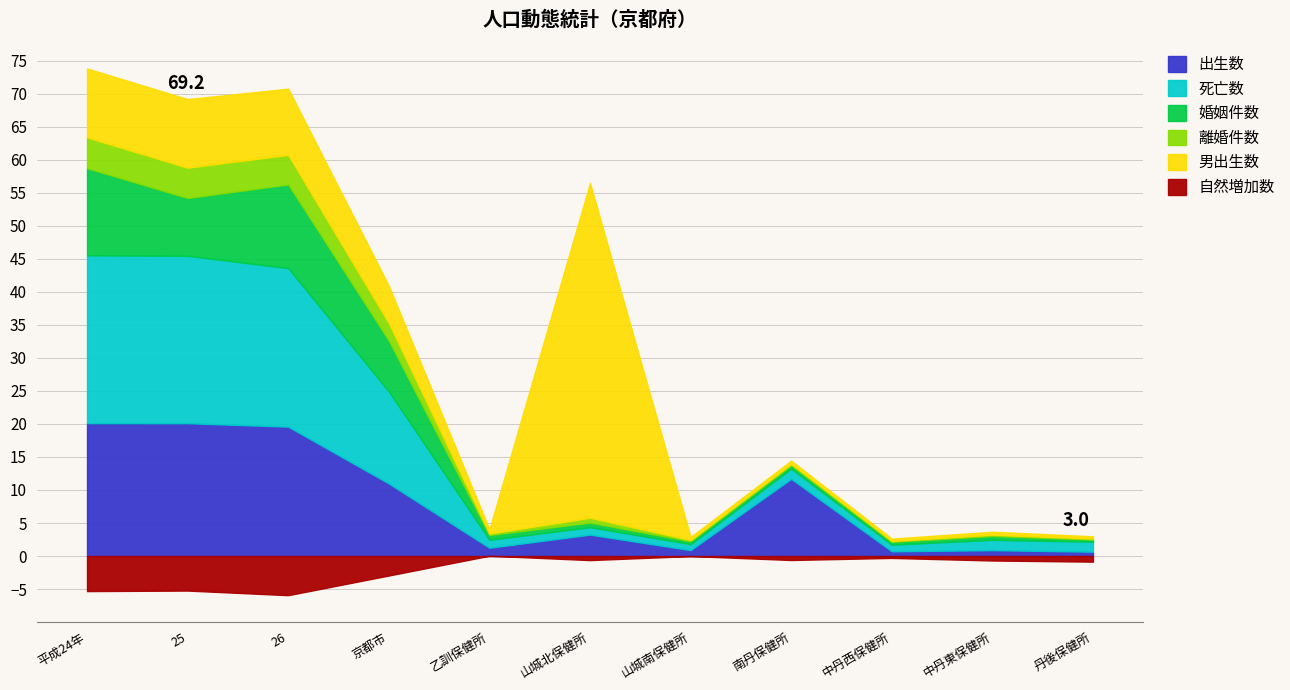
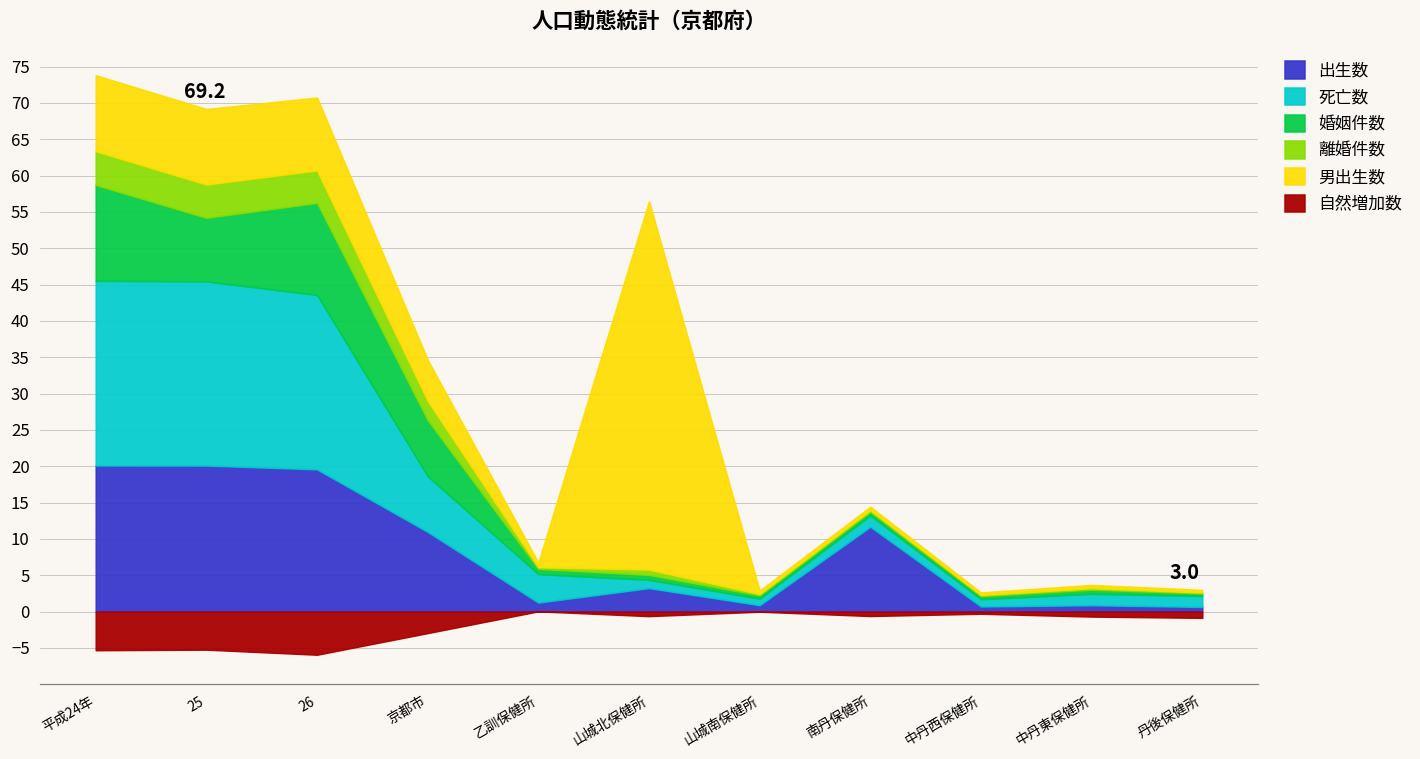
死亡数, 京都市: 14 -> 8
死亡数, 乙訓保健所: 1 -> 4
